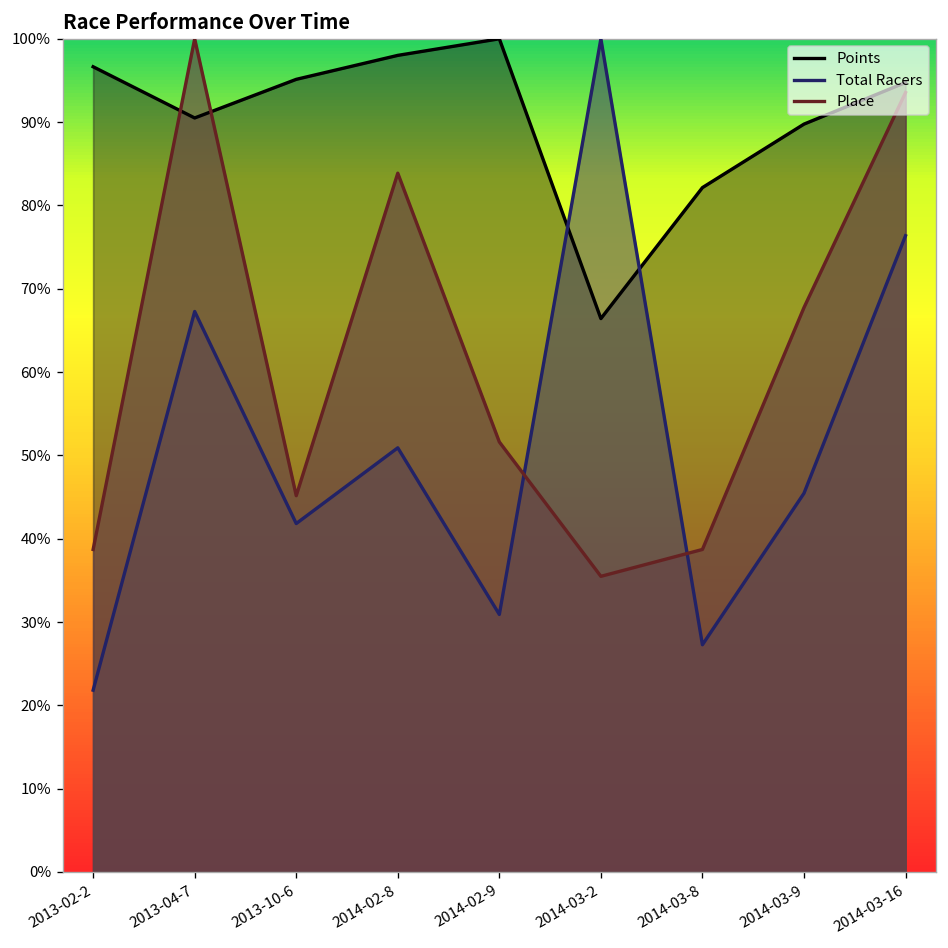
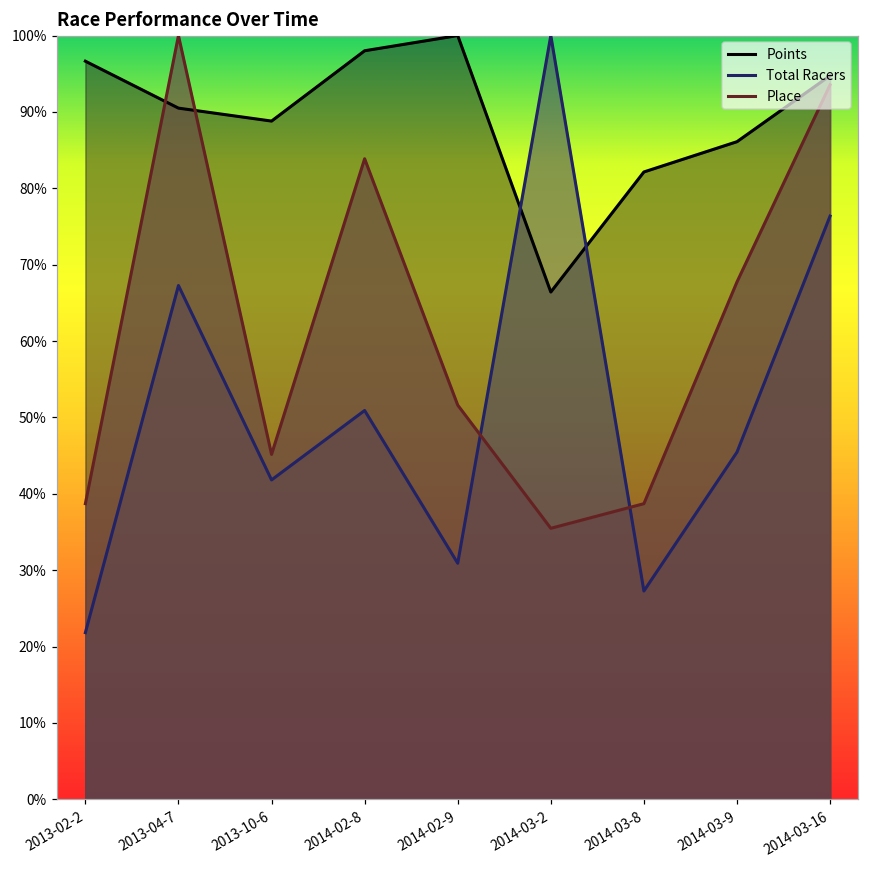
Points, 2013-10-6: 95% -> 89%
Points, 2014-03-9: 90% -> 86%
